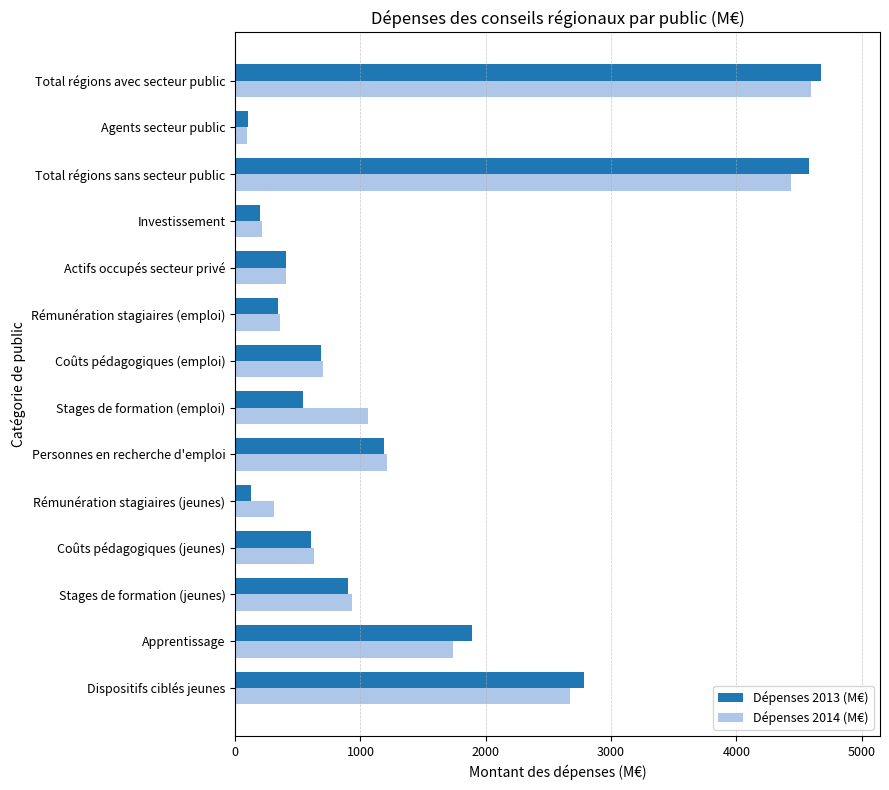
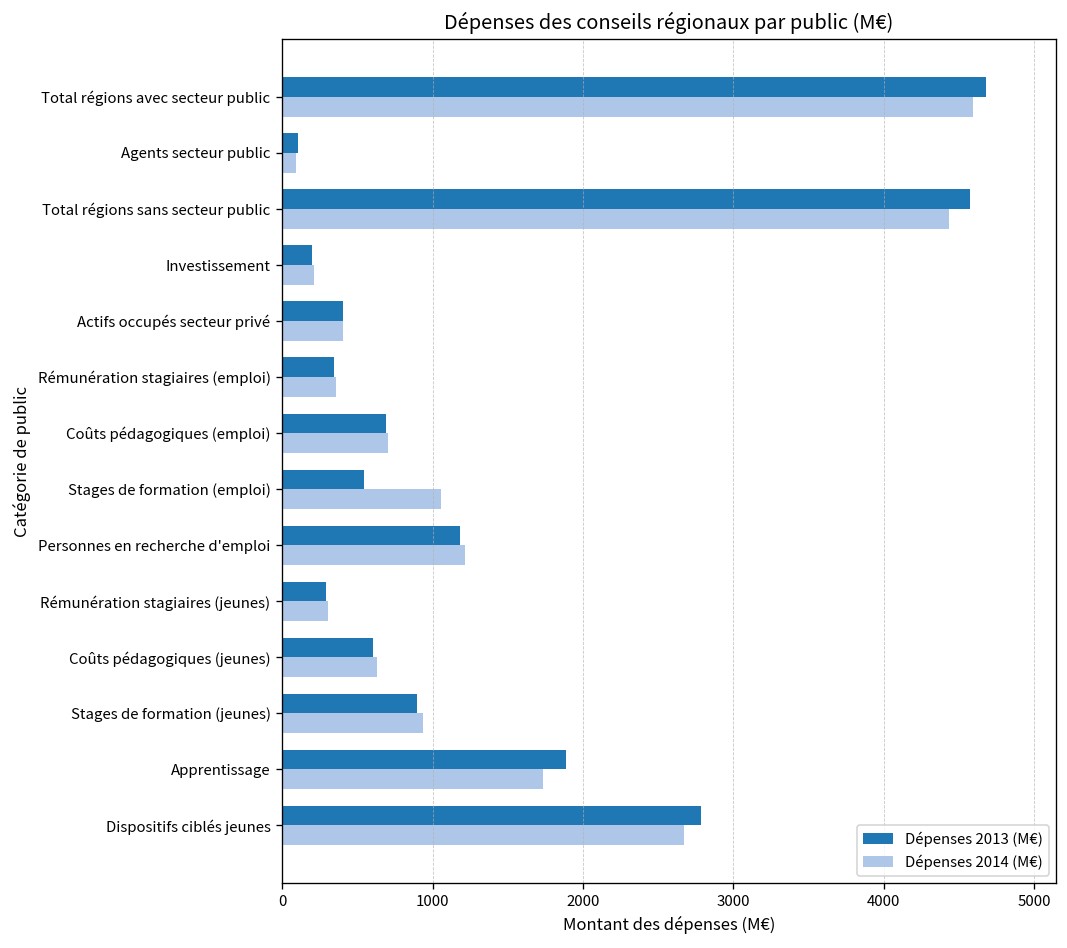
Dépenses 2013 (M€), Rémunération stagiaires (jeunes): 130 -> 290
